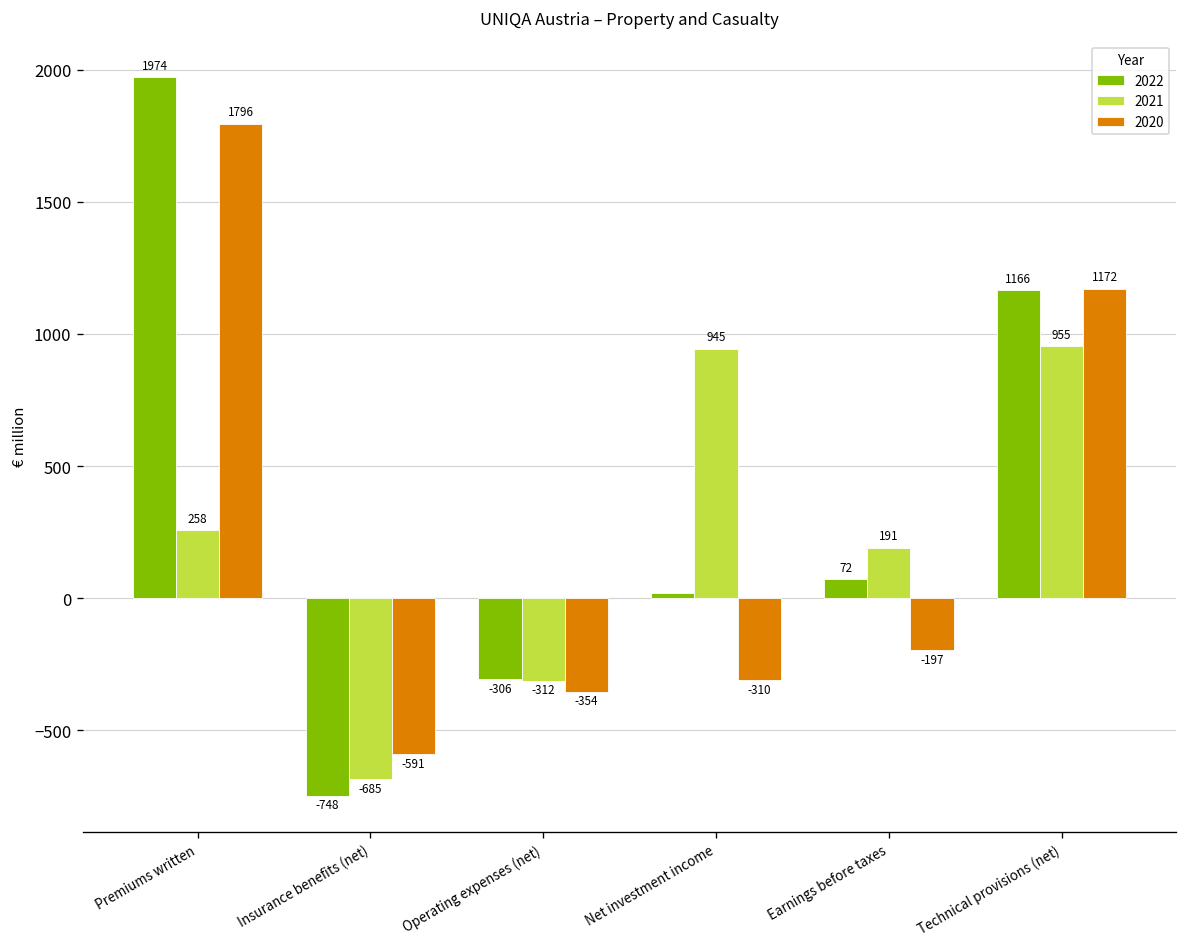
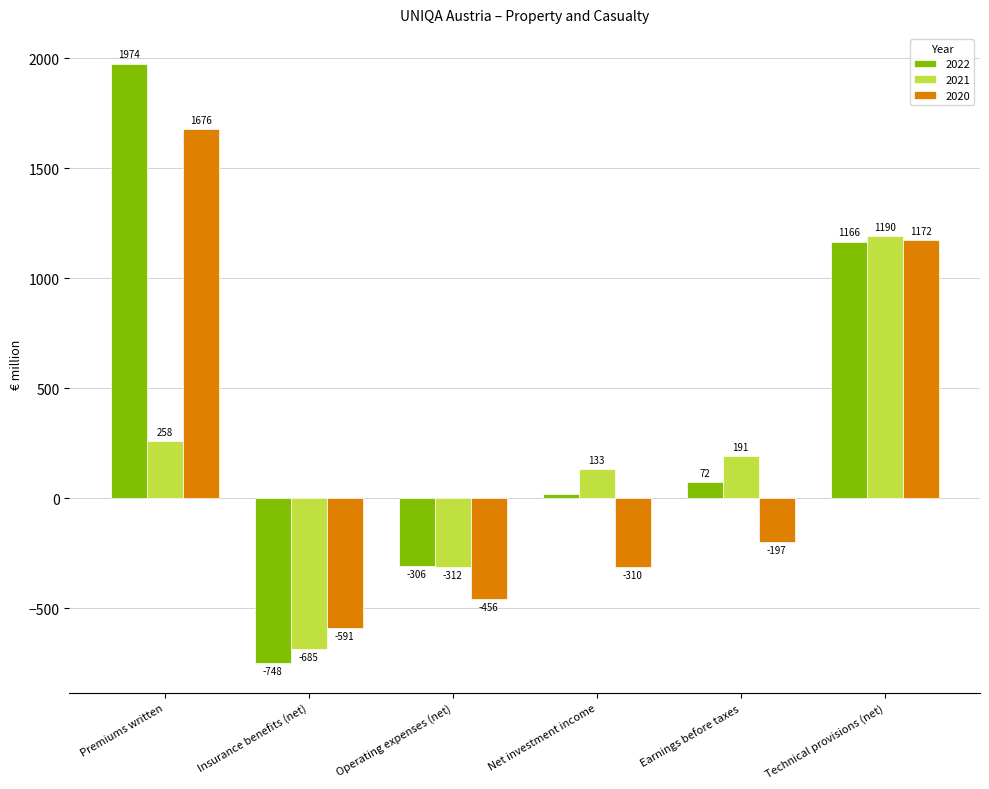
2020, Premiums written: 1796 -> 1676
2020, Operating expenses (net): -354 -> -456
2021, Net investment income: 945 -> 133
2021, Technical provisions (net): 955 -> 1190
